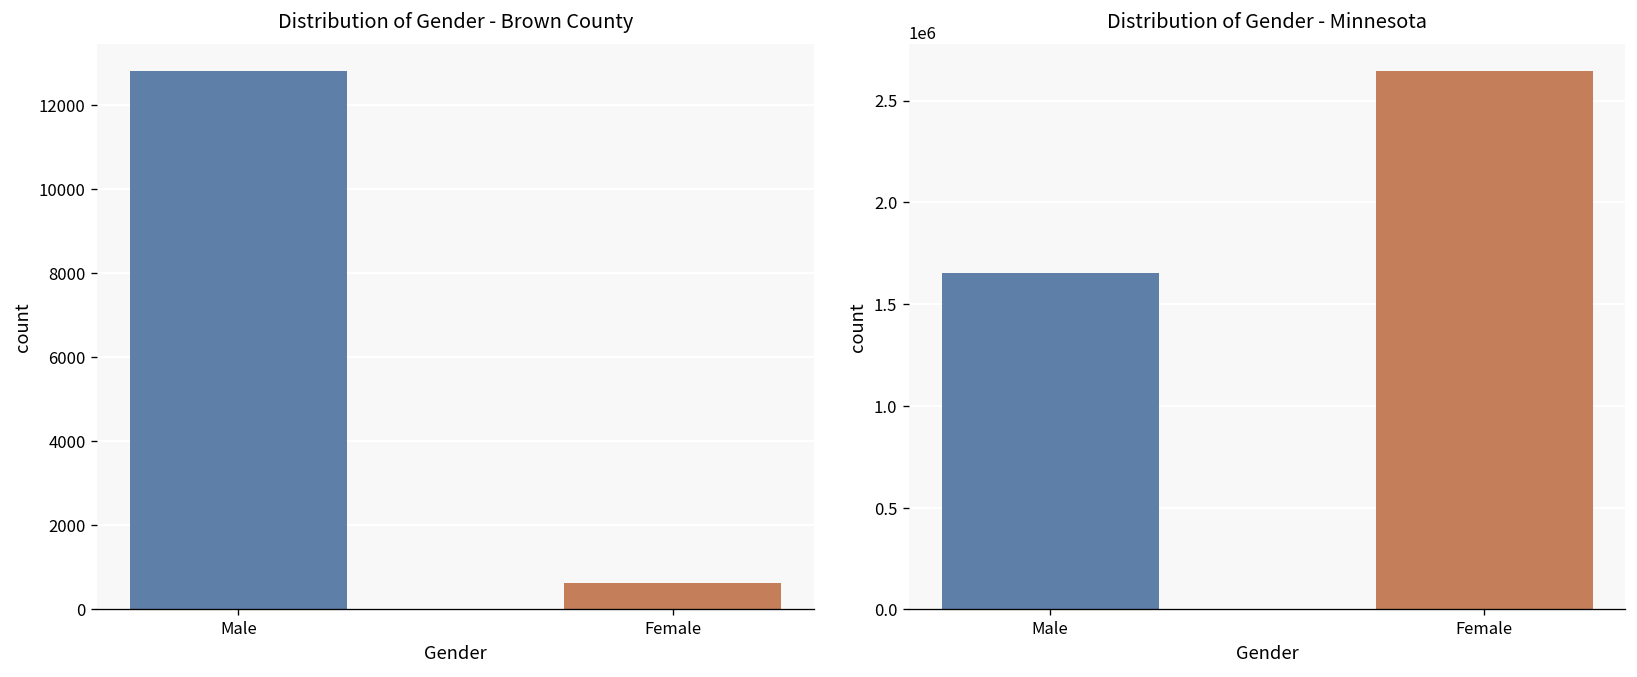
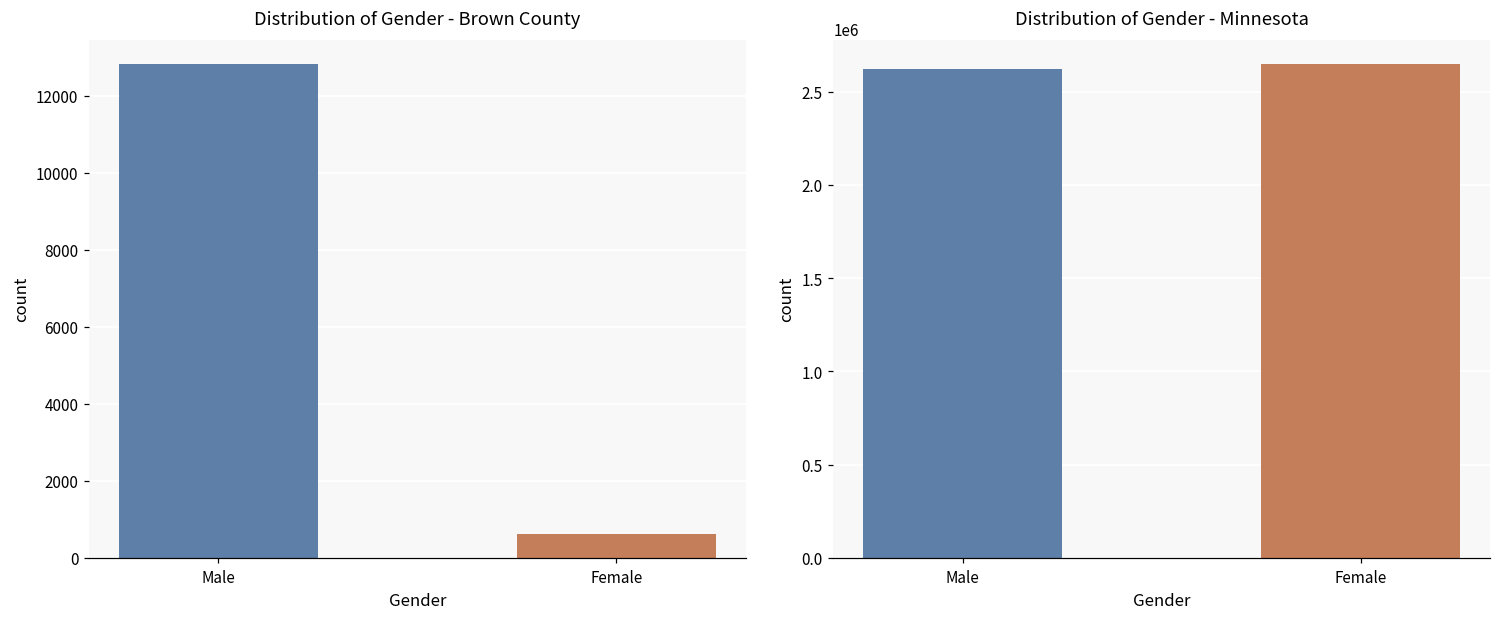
Distribution of Gender - Minnesota, Male: 1650000 -> 2620000
